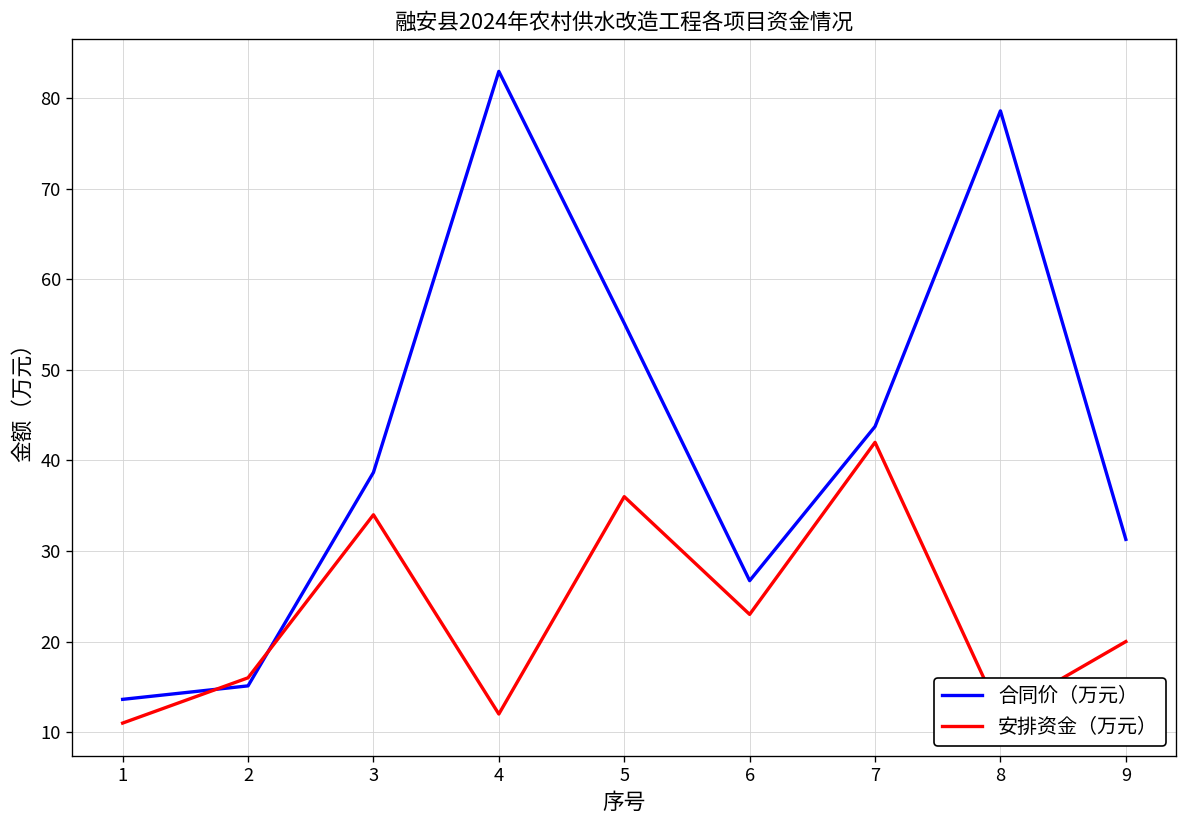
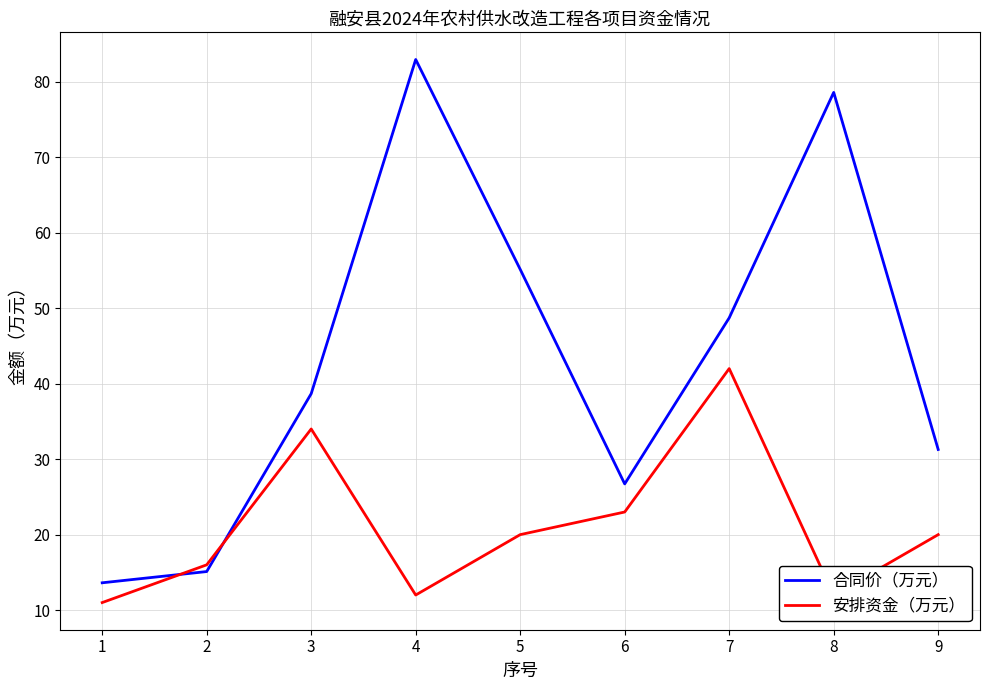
安排资金（万元）, 5: 36 -> 20
合同价（万元）, 7: 44 -> 49
